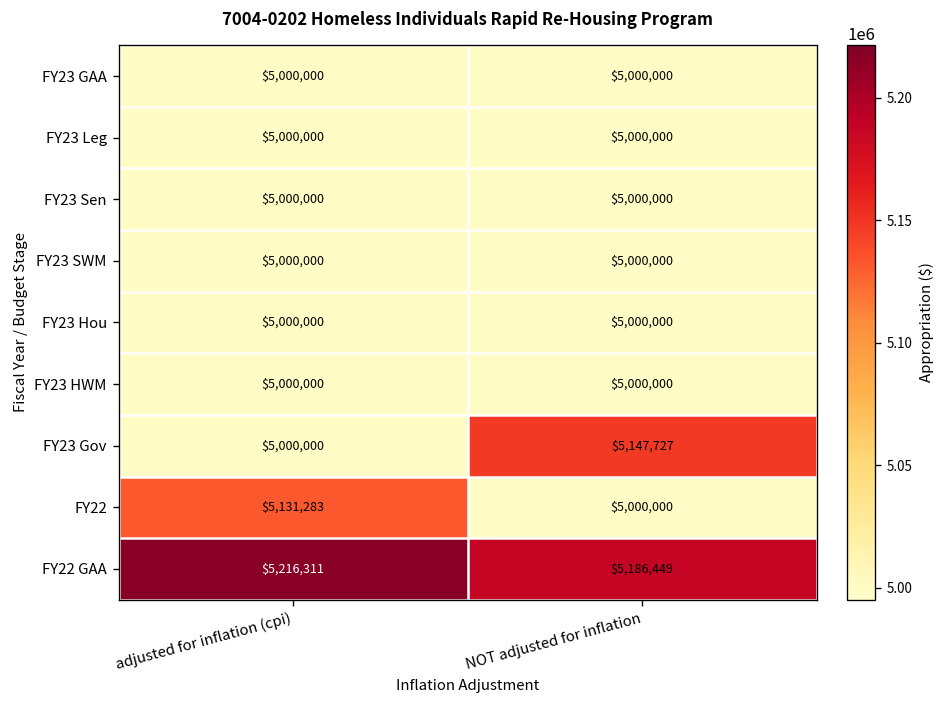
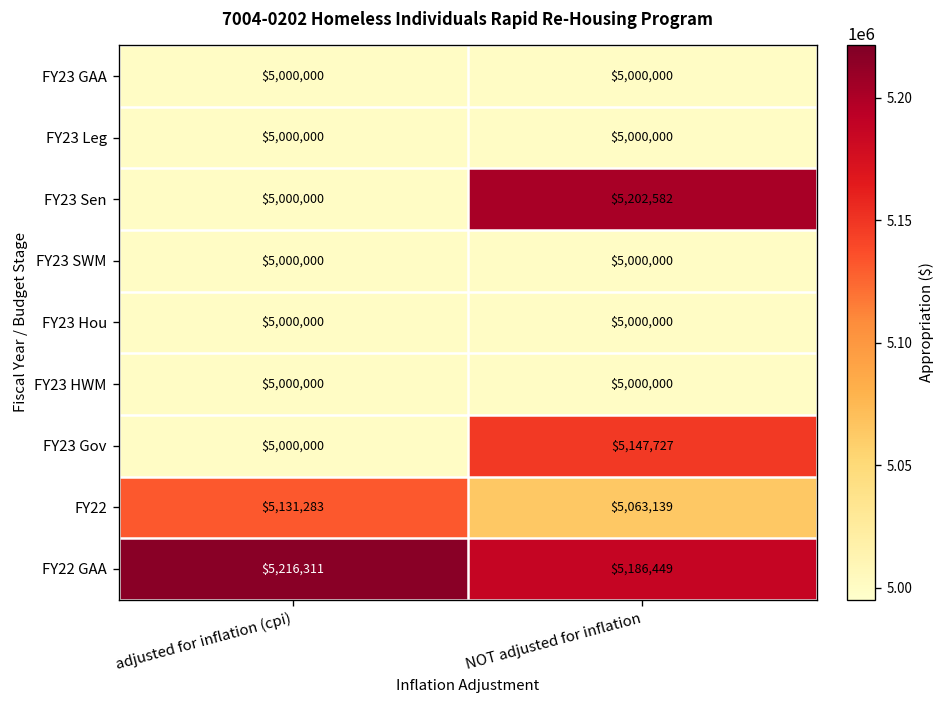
FY23 Sen, NOT adjusted for inflation: $5,000,000 -> $5,202,582
FY22, NOT adjusted for inflation: $5,000,000 -> $5,063,139
